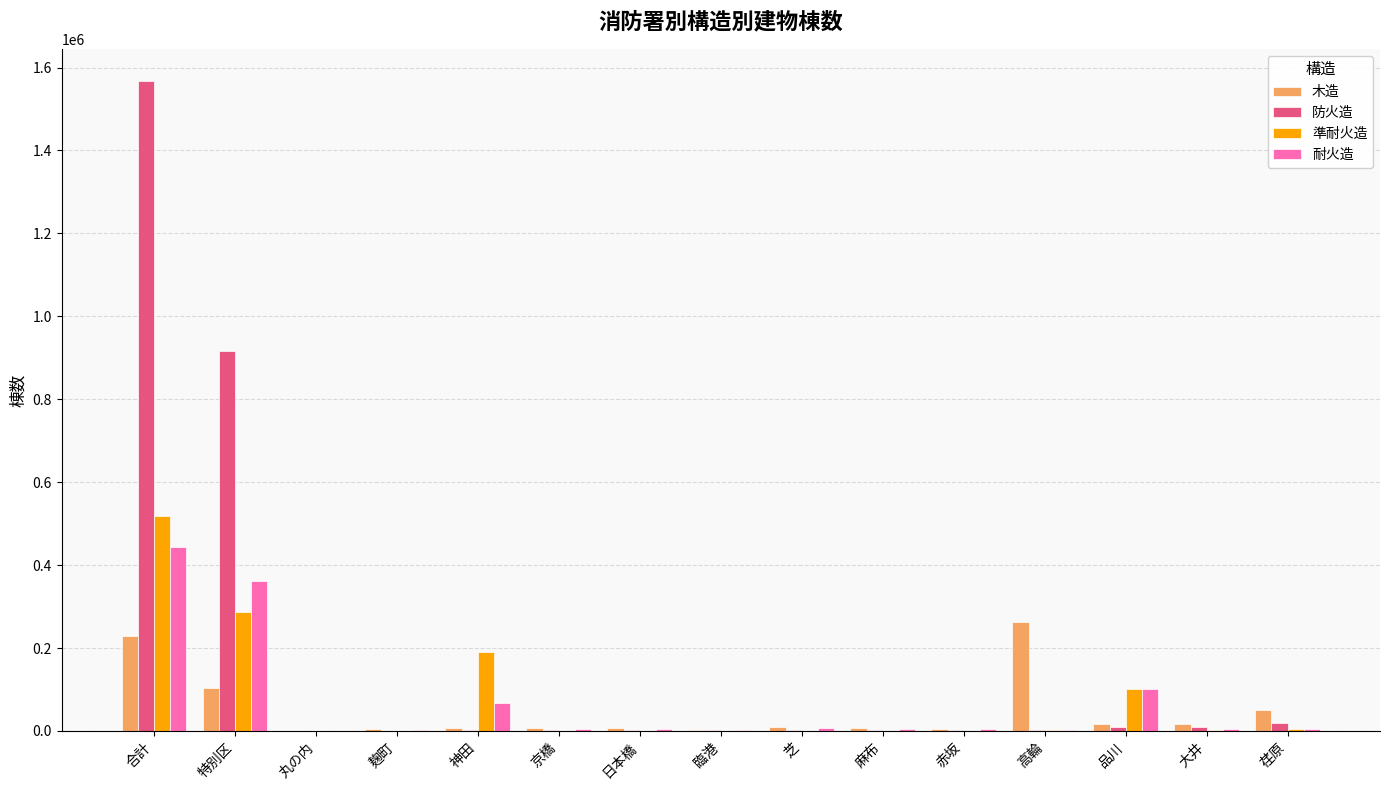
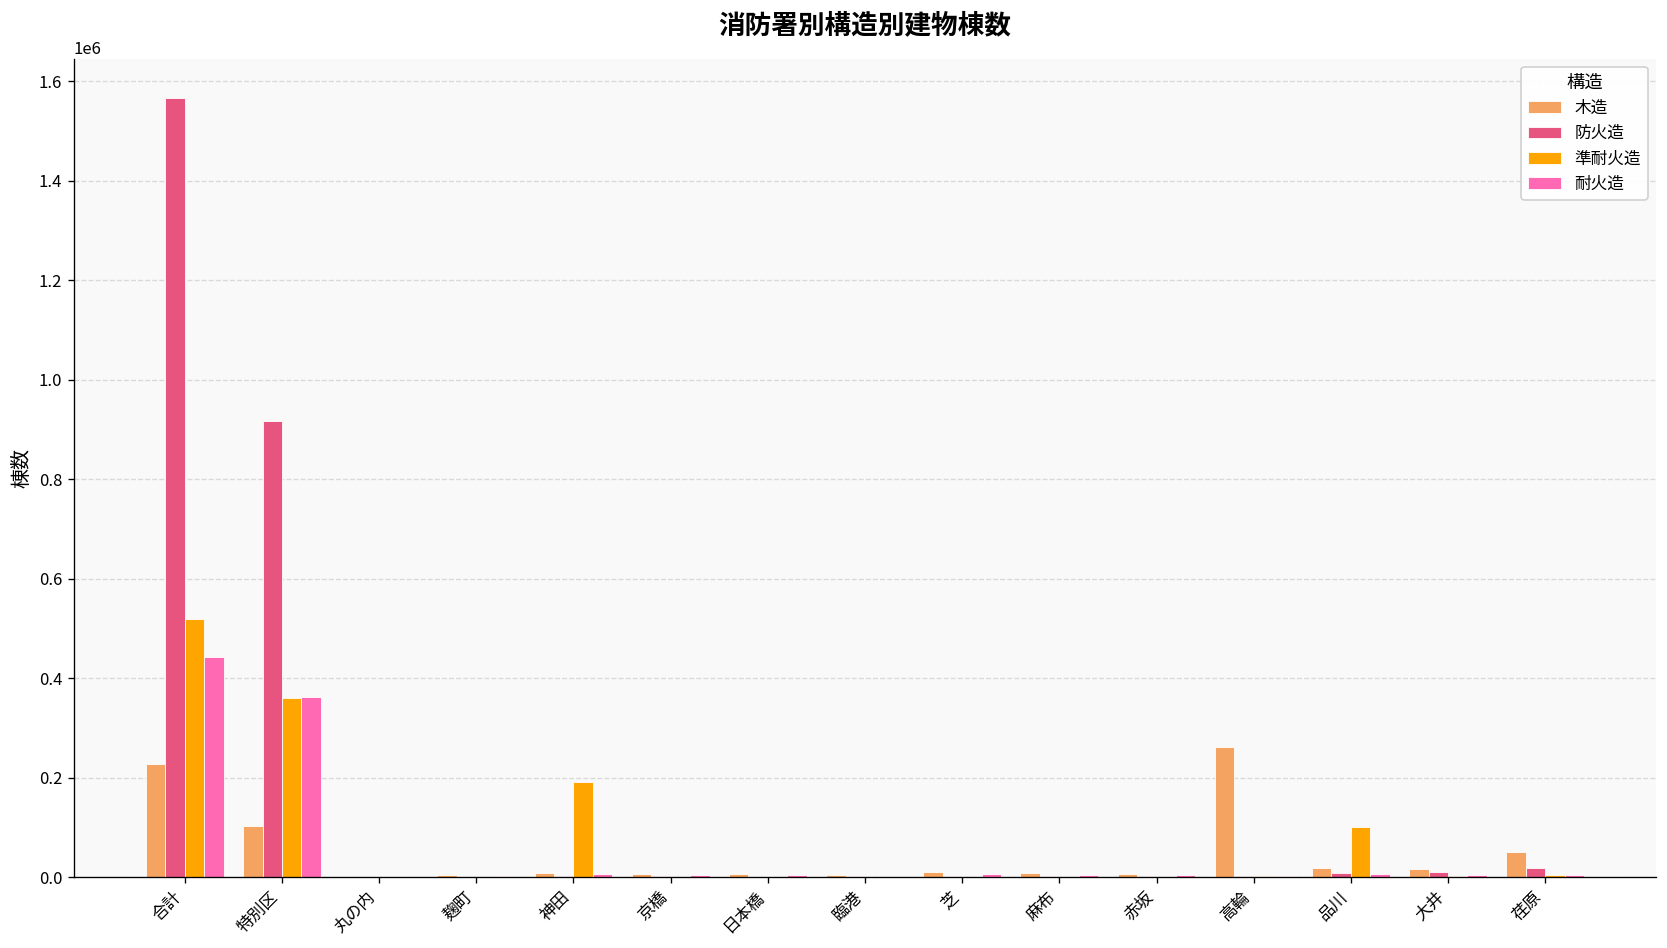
準耐火造, 特別区: 290000 -> 360000
耐火造, 神田: 70000 -> 10000
耐火造, 品川: 100000 -> 10000
